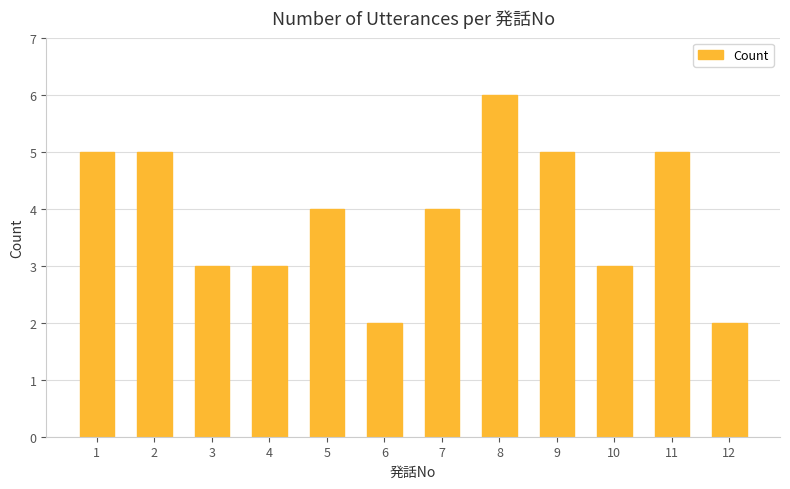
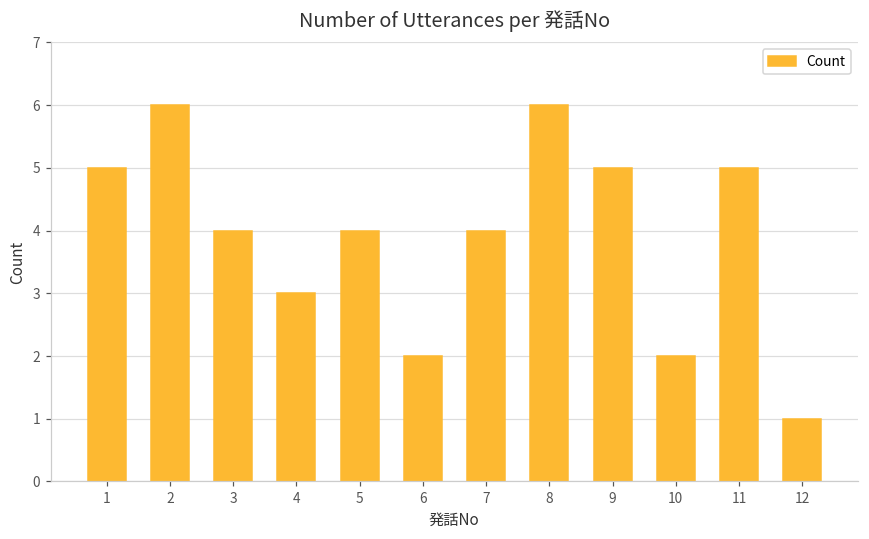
2: 5 -> 6
3: 3 -> 4
10: 3 -> 2
12: 2 -> 1
